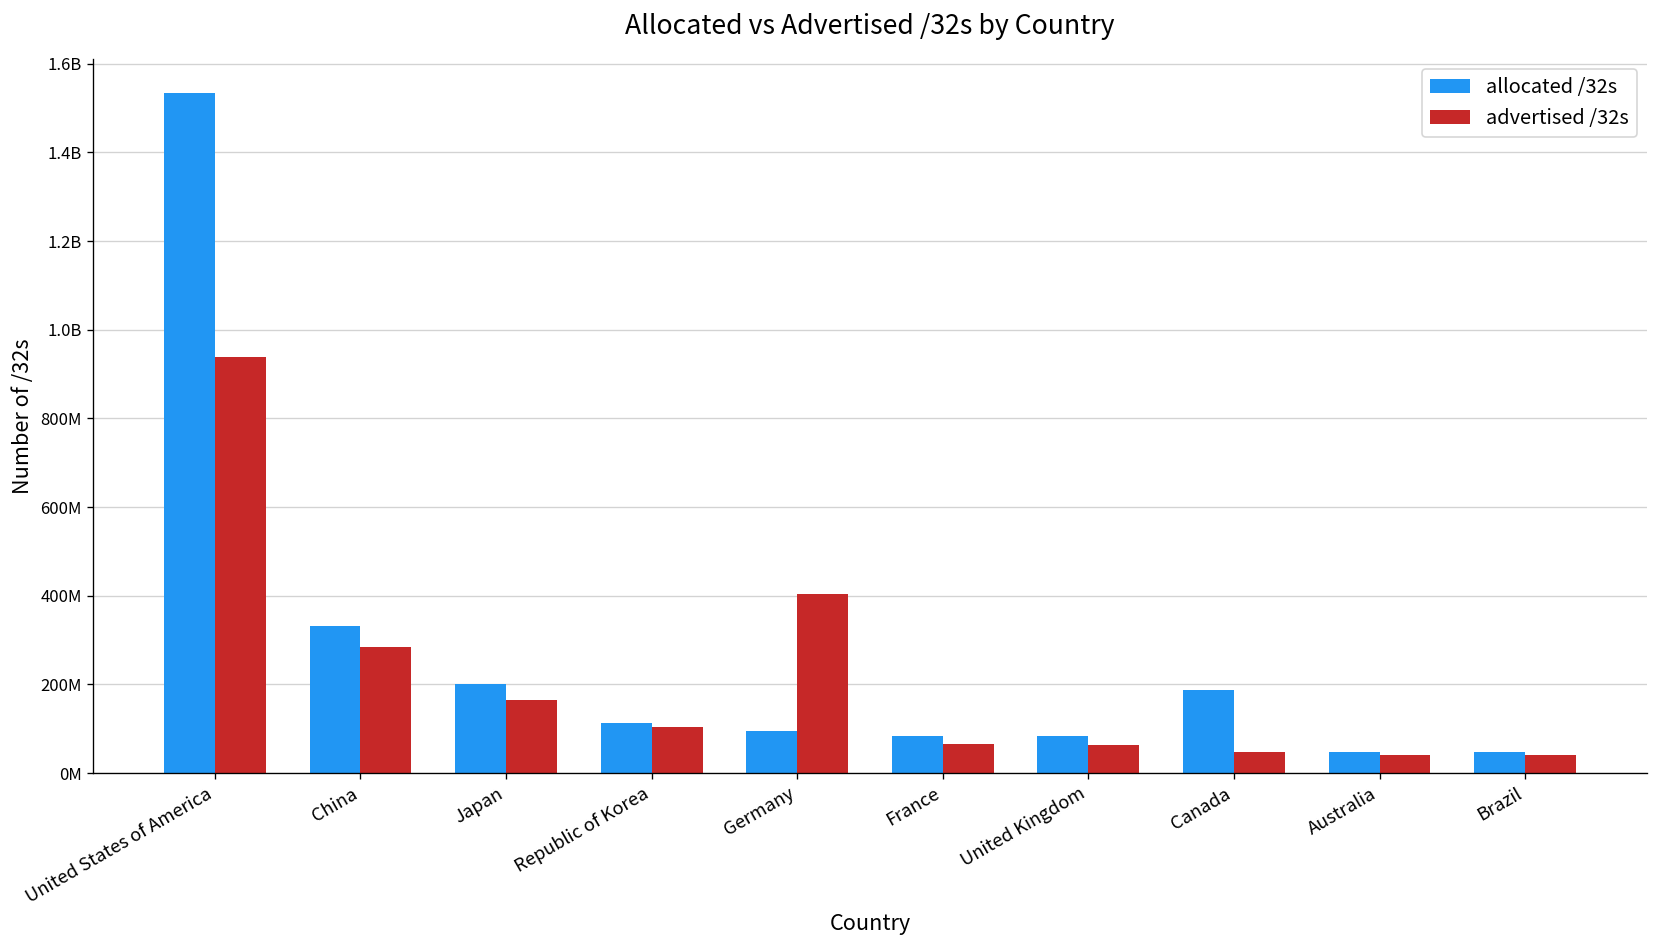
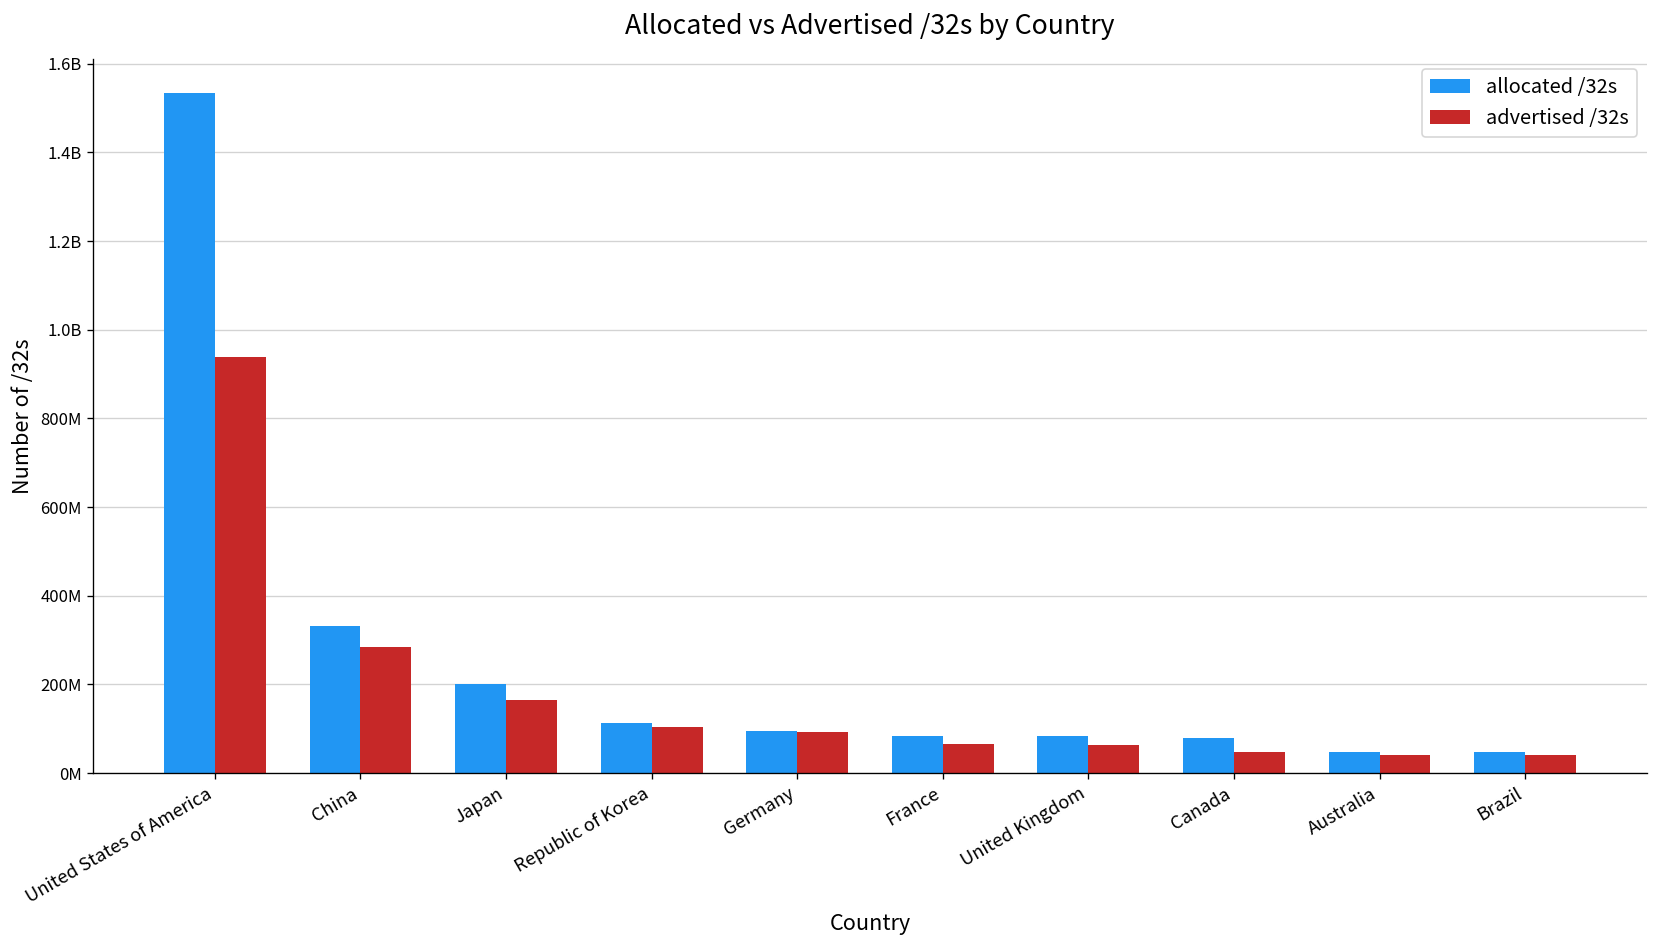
advertised /32s, Germany: 400000000 -> 90000000
allocated /32s, Canada: 190000000 -> 80000000
